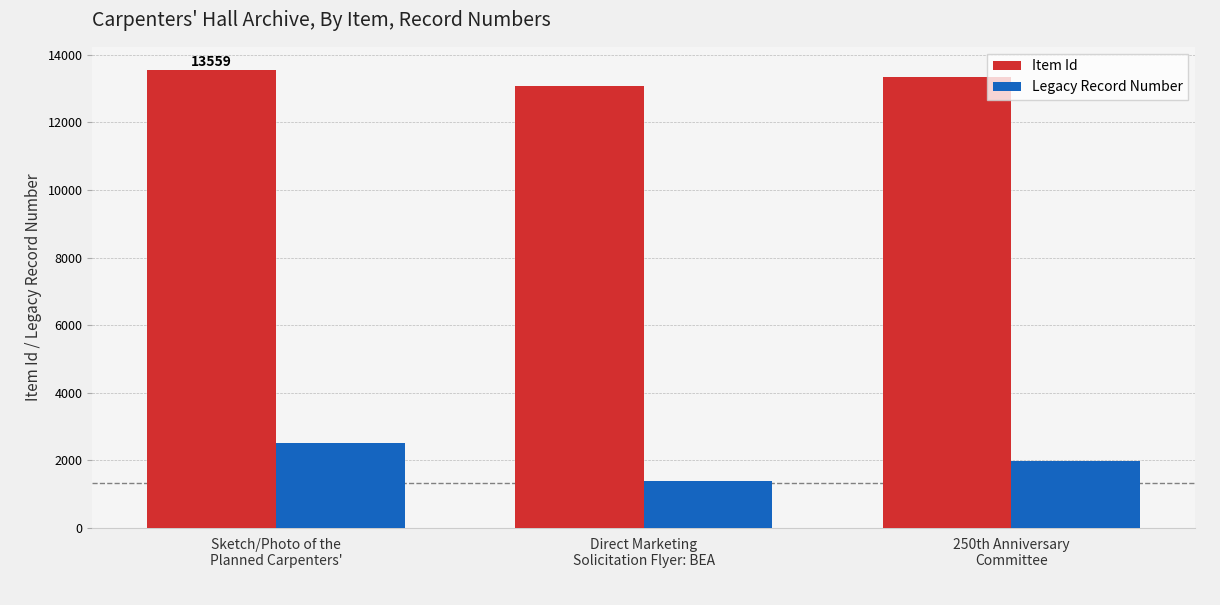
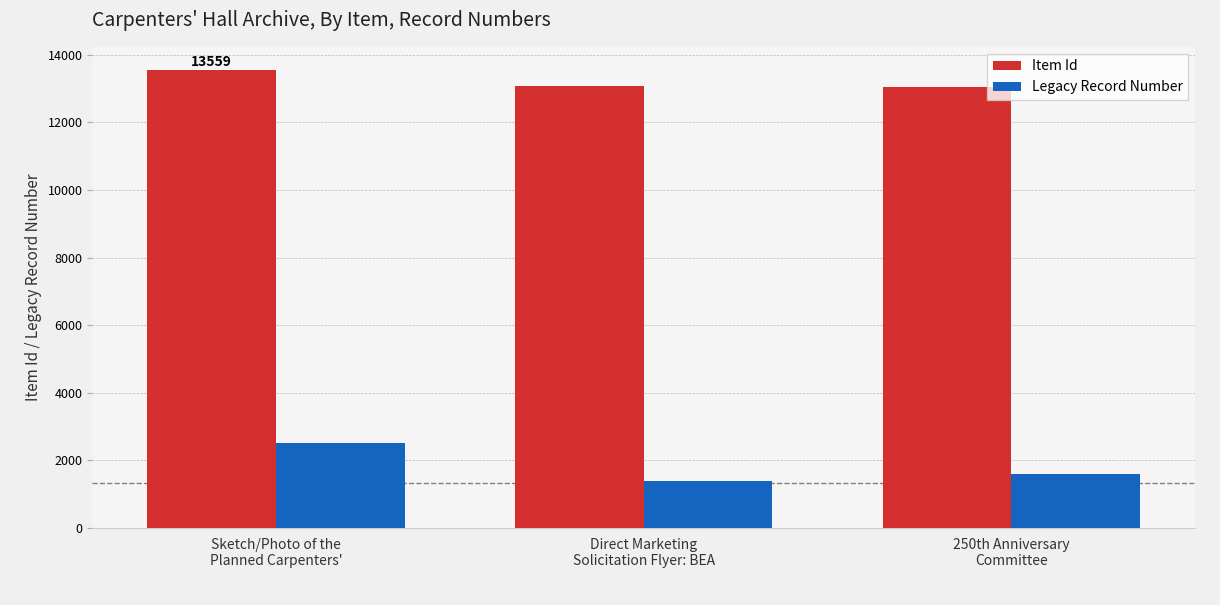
Item Id, 250th Anniversary Committee: 13300 -> 13100
Legacy Record Number, 250th Anniversary Committee: 2000 -> 1600
